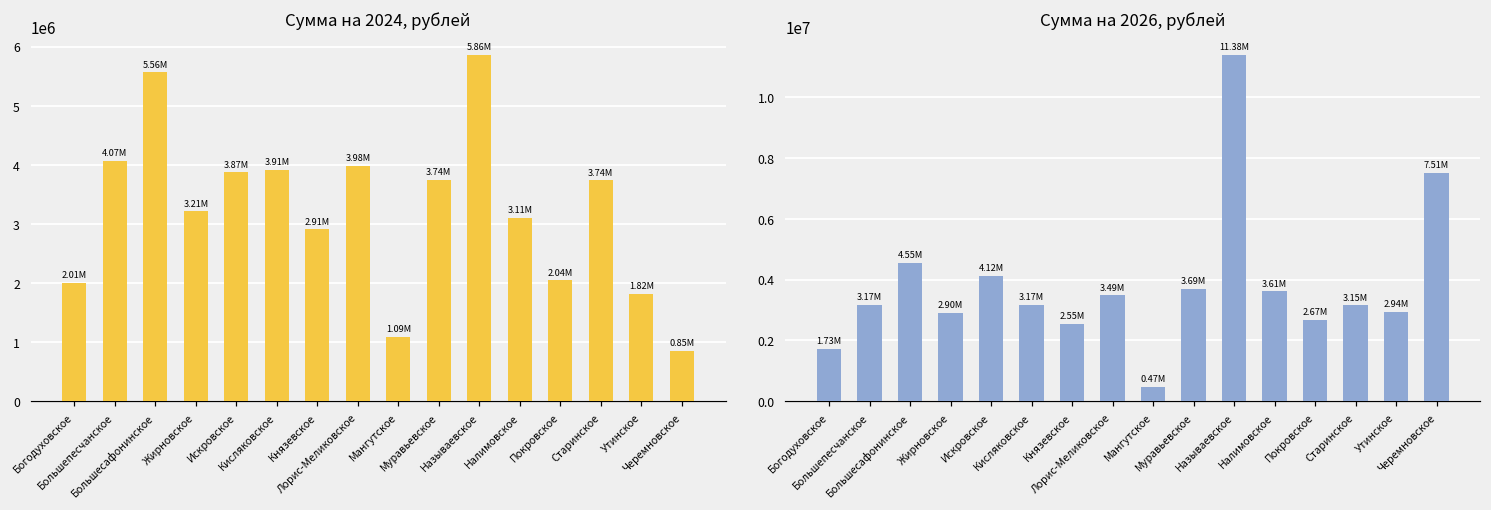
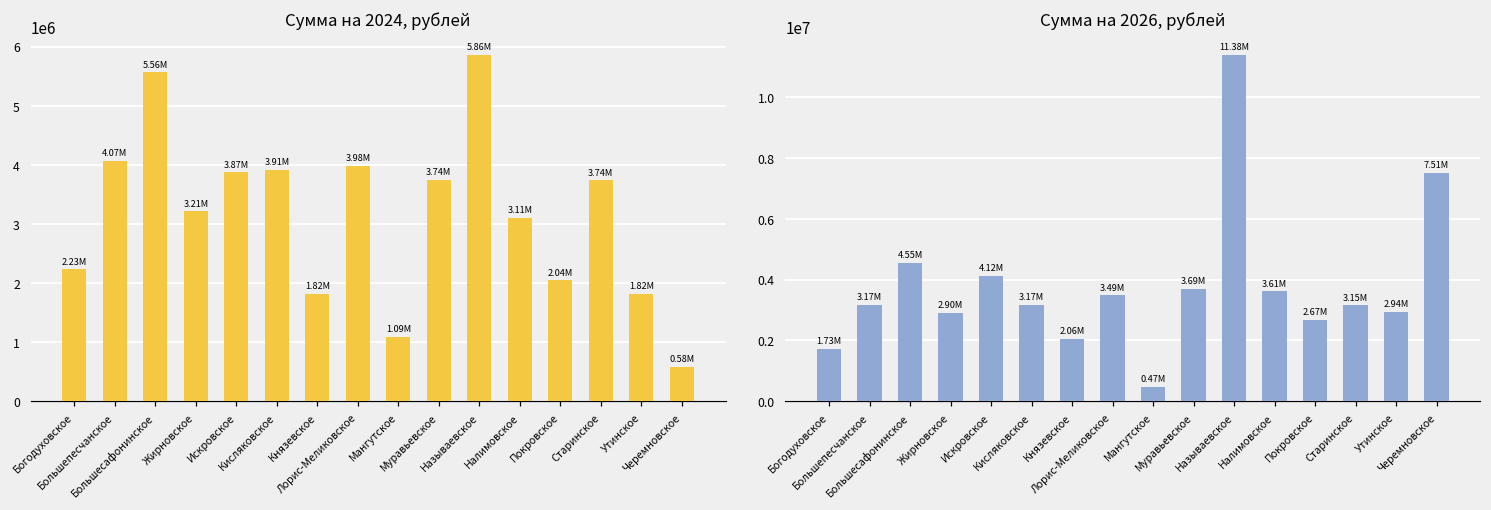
Сумма на 2024, рублей, Богодуховское: 2.01M -> 2.23M
Сумма на 2024, рублей, Князевское: 2.91M -> 1.82M
Сумма на 2024, рублей, Черемновское: 0.85M -> 0.58M
Сумма на 2026, рублей, Князевское: 2.55M -> 2.06M
